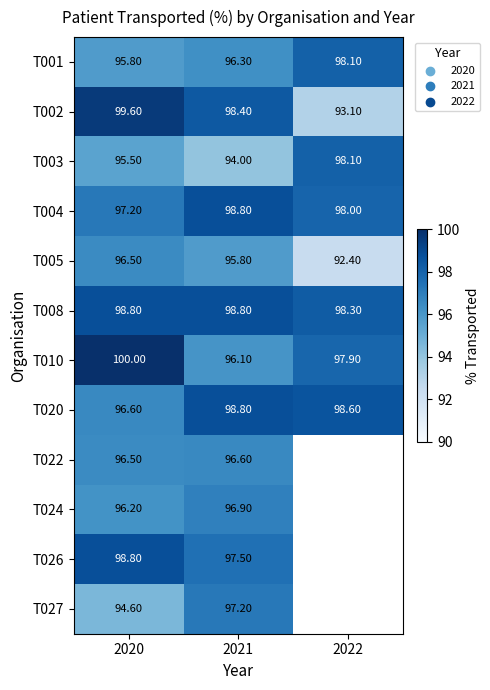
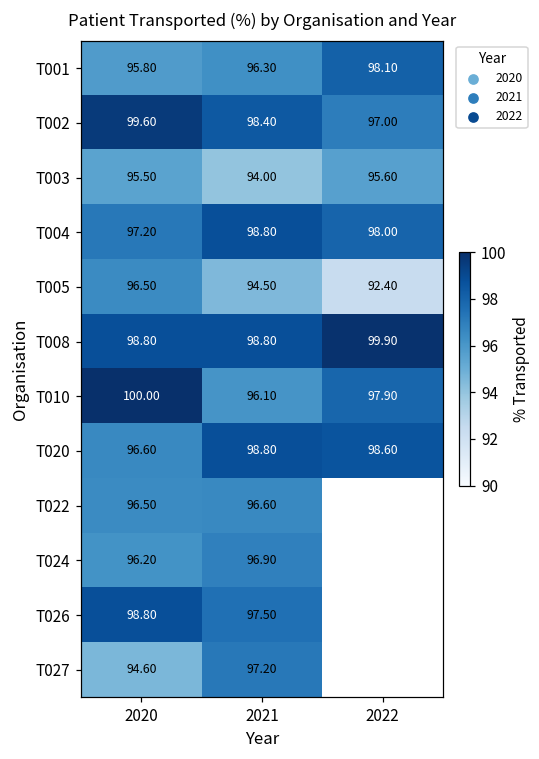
T002, 2022: 93.10 -> 97.00
T003, 2022: 98.10 -> 95.60
T005, 2021: 95.80 -> 94.50
T008, 2022: 98.30 -> 99.90
